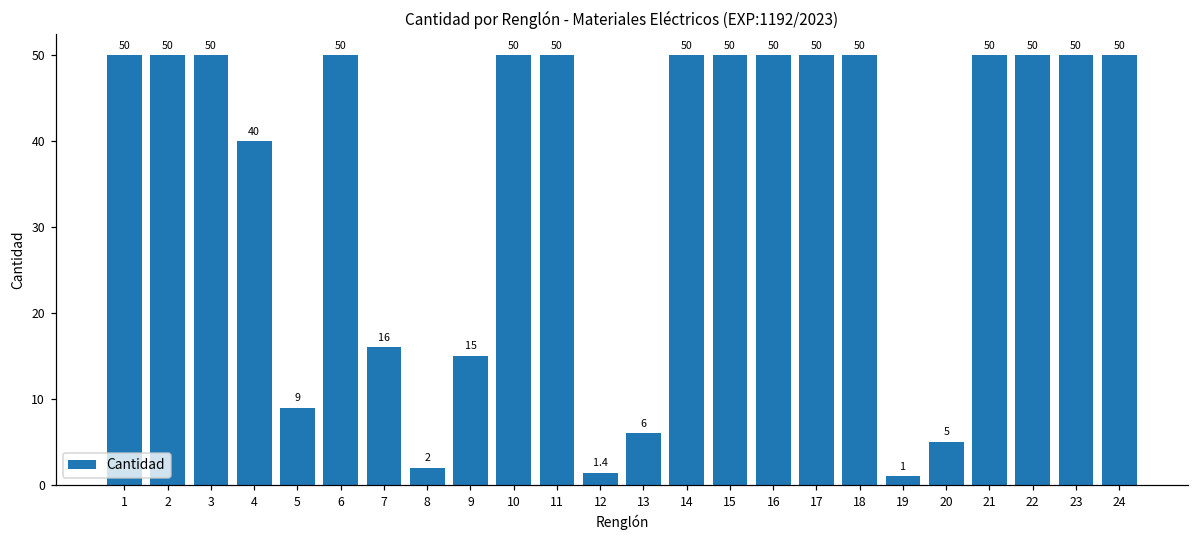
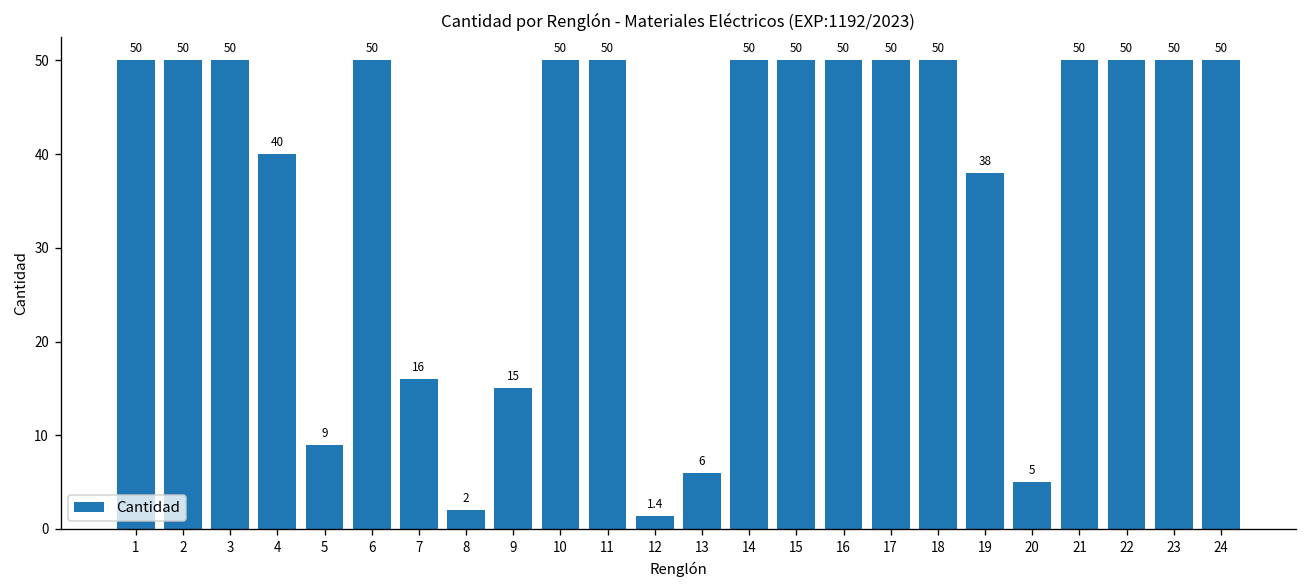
19: 1 -> 38
